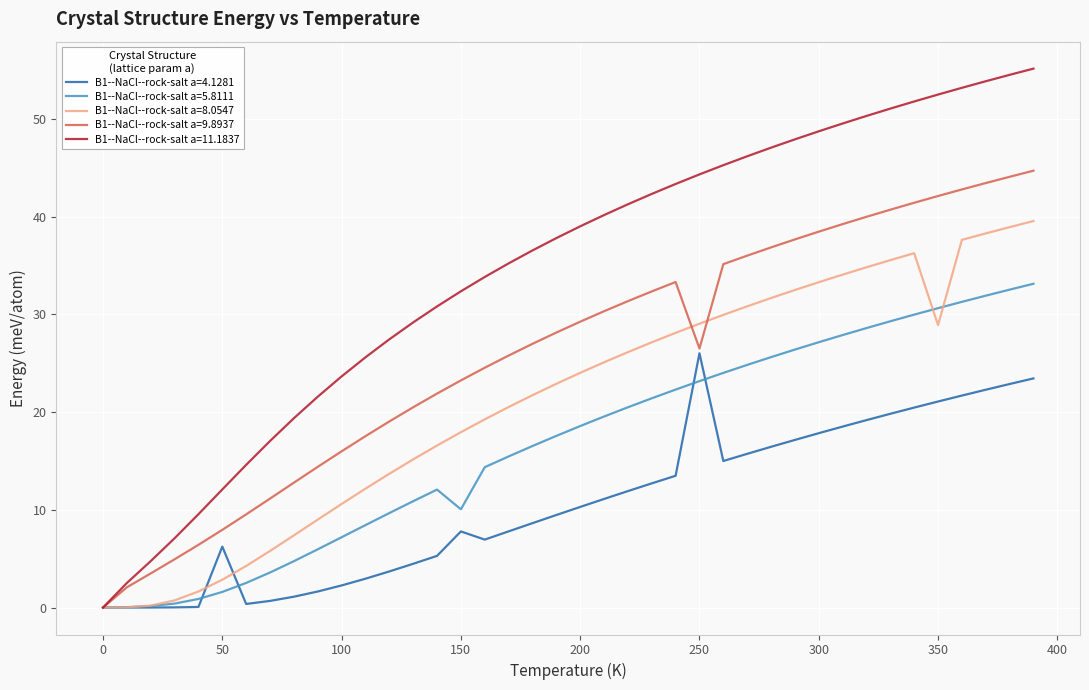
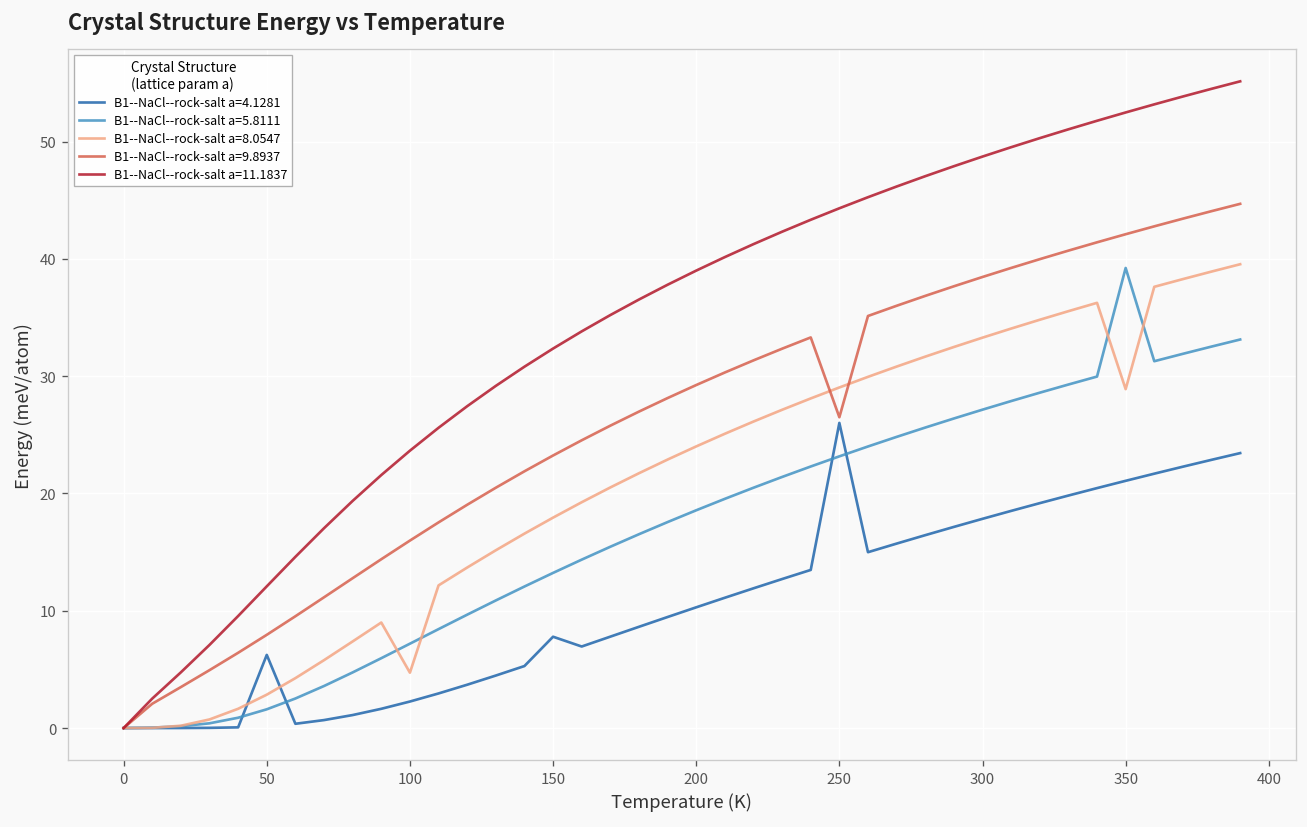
B1--NaCl--rock-salt a=8.0547, 100: 11 -> 5
B1--NaCl--rock-salt a=5.8111, 150: 10 -> 13
B1--NaCl--rock-salt a=5.8111, 350: 31 -> 39
